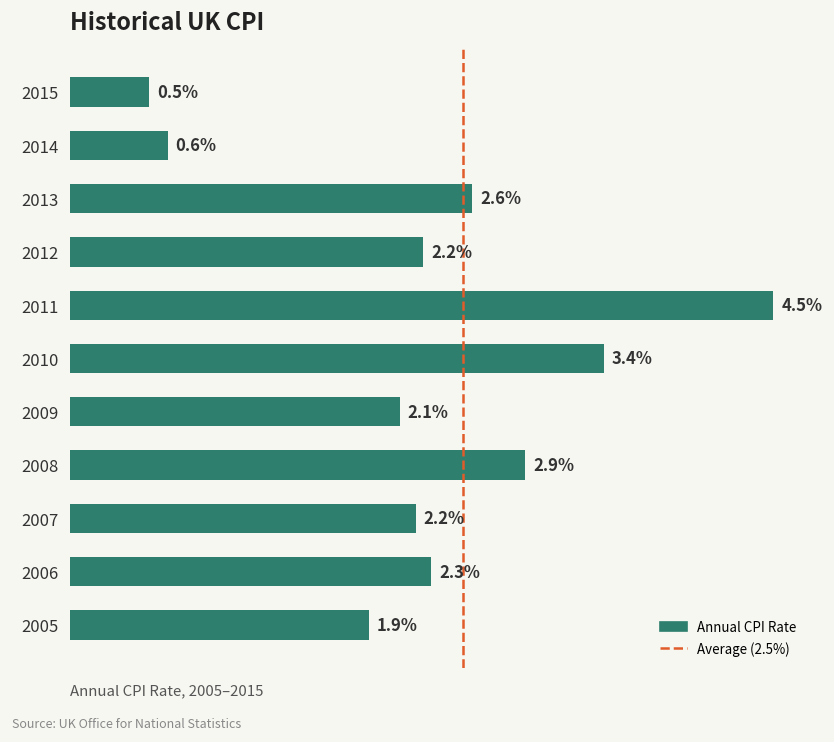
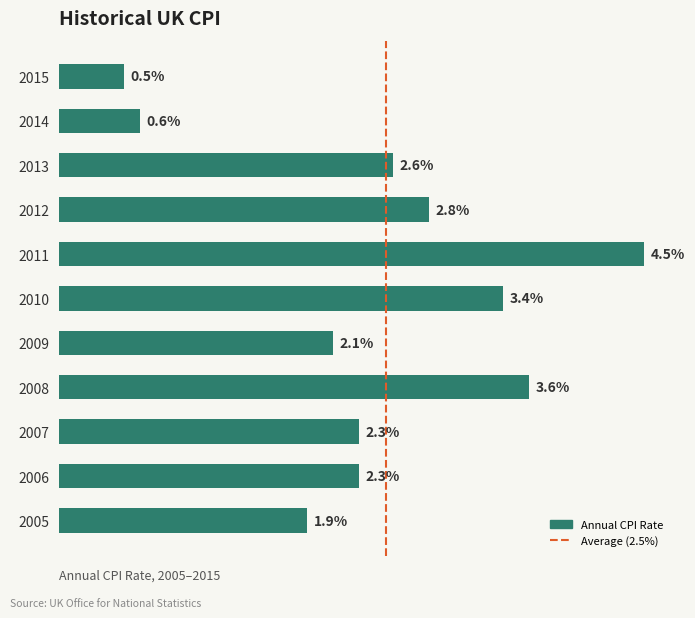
2012: 2.2% -> 2.8%
2008: 2.9% -> 3.6%
2007: 2.2% -> 2.3%
